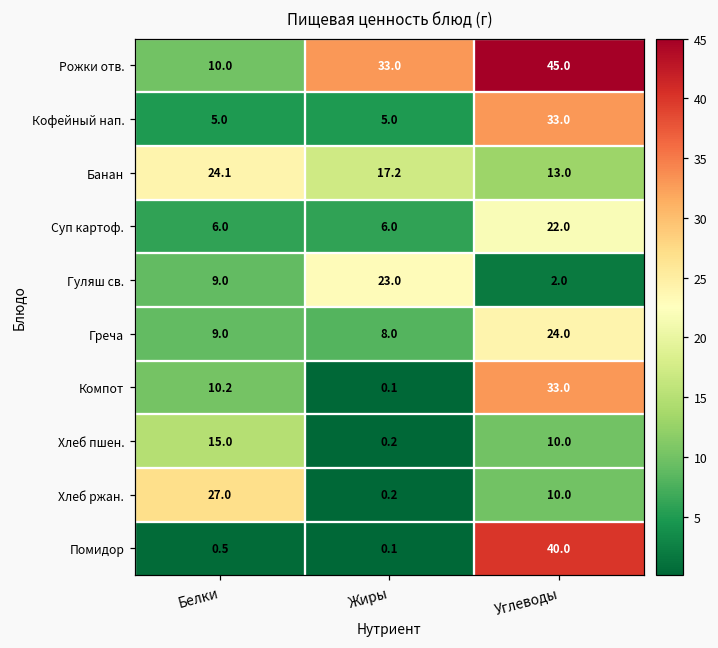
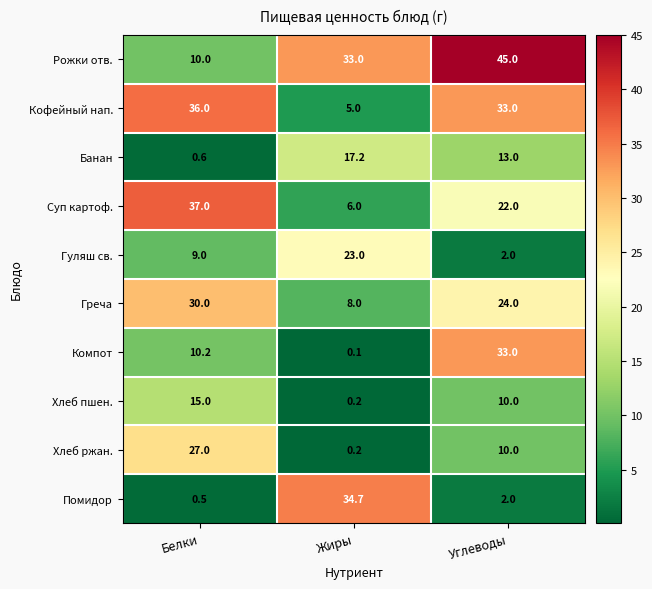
Кофейный нап., Белки: 5.0 -> 36.0
Банан, Белки: 24.1 -> 0.6
Суп картоф., Белки: 6.0 -> 37.0
Греча, Белки: 9.0 -> 30.0
Помидор, Жиры: 0.1 -> 34.7
Помидор, Углеводы: 40.0 -> 2.0
